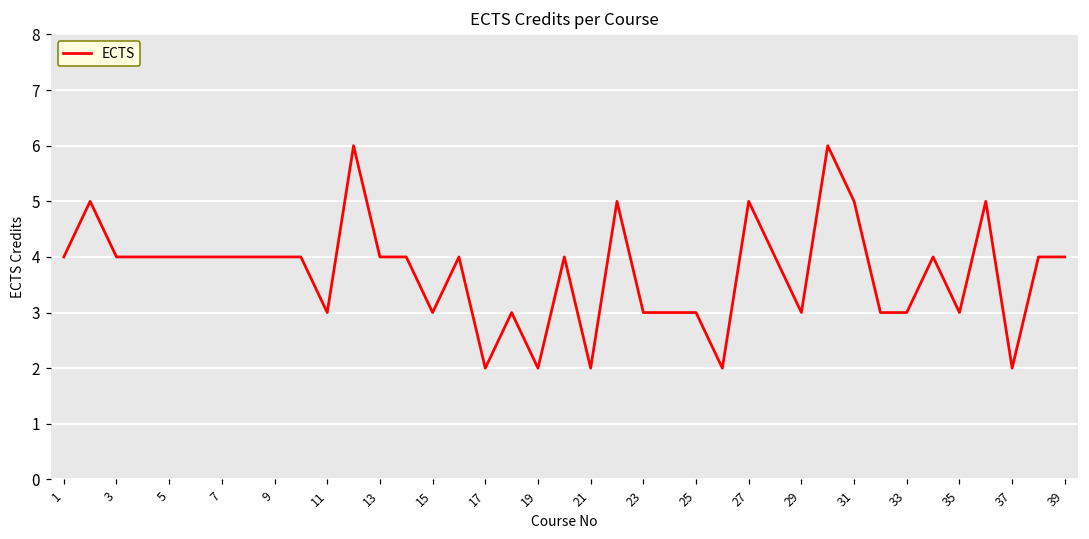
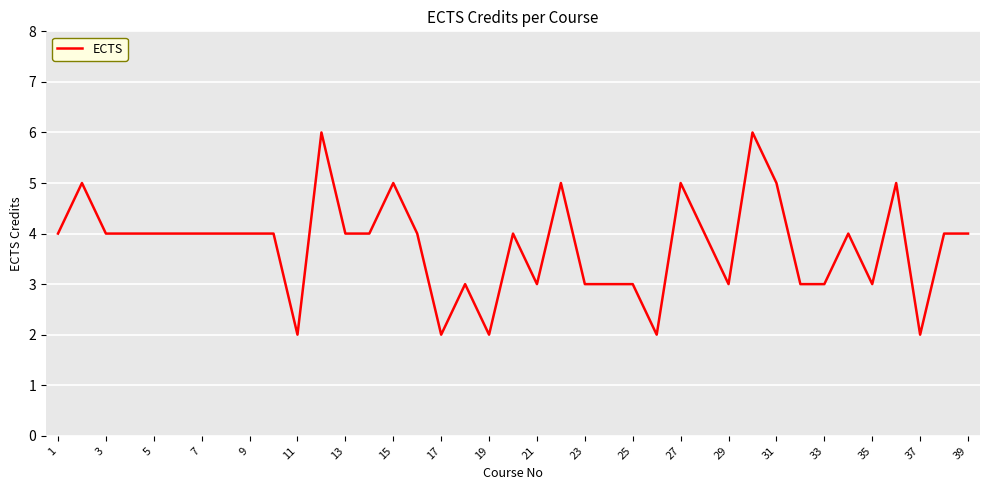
11: 3 -> 2
15: 3 -> 5
21: 2 -> 3
